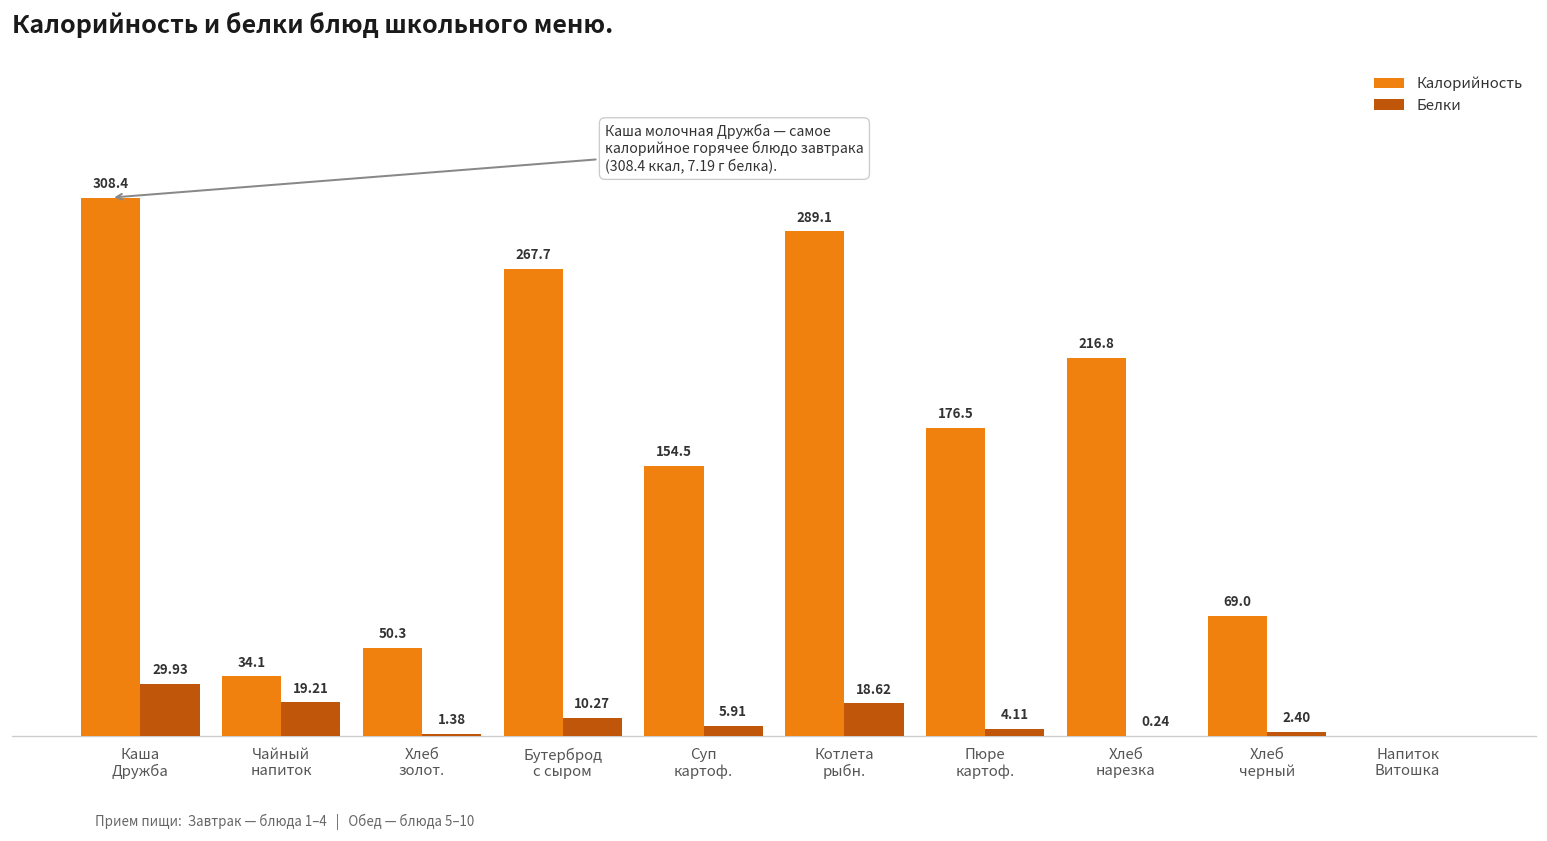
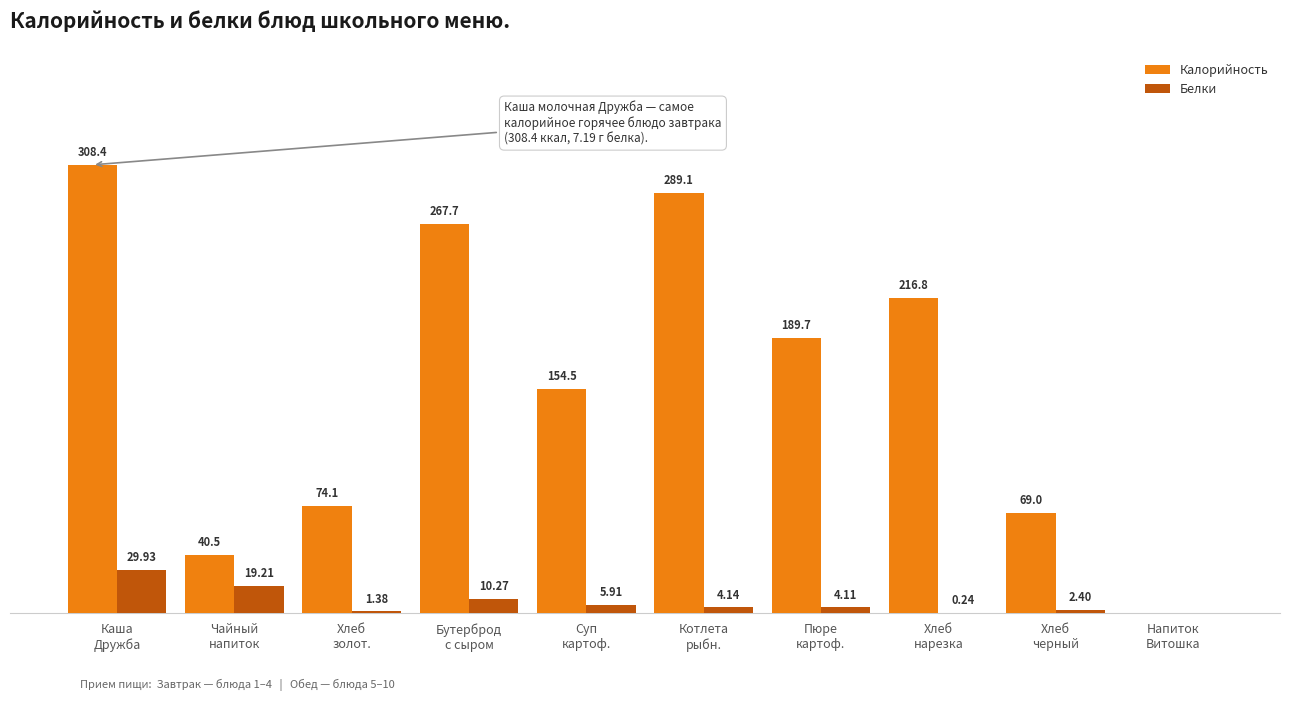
Калорийность, Чайный напиток: 34.1 -> 40.5
Калорийность, Хлеб золот.: 50.3 -> 74.1
Белки, Котлета рыбн.: 18.62 -> 4.14
Калорийность, Пюре картоф.: 176.5 -> 189.7
